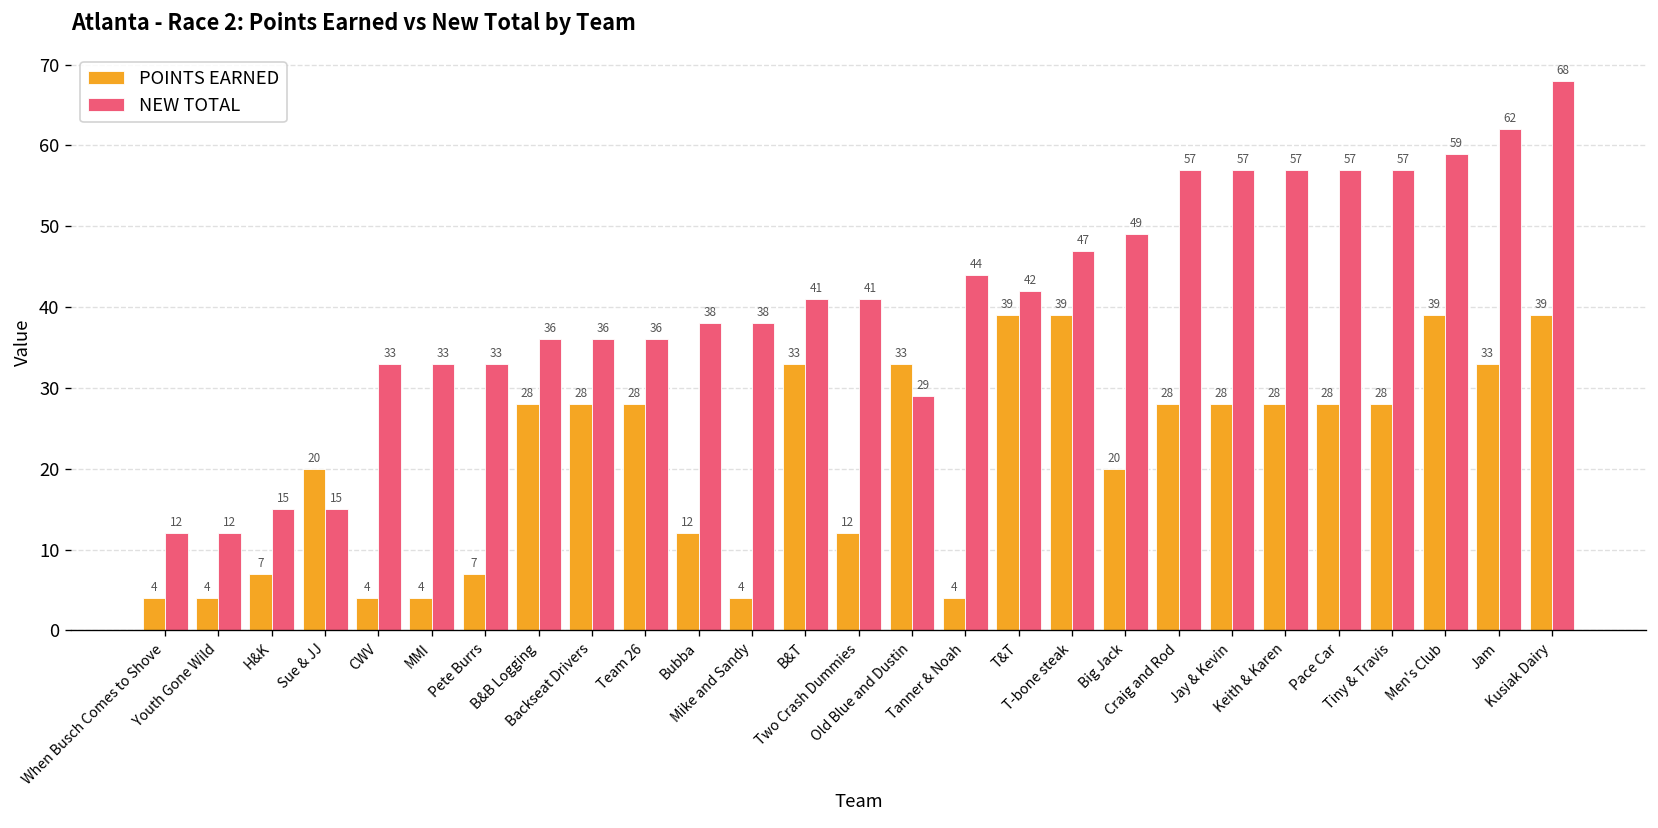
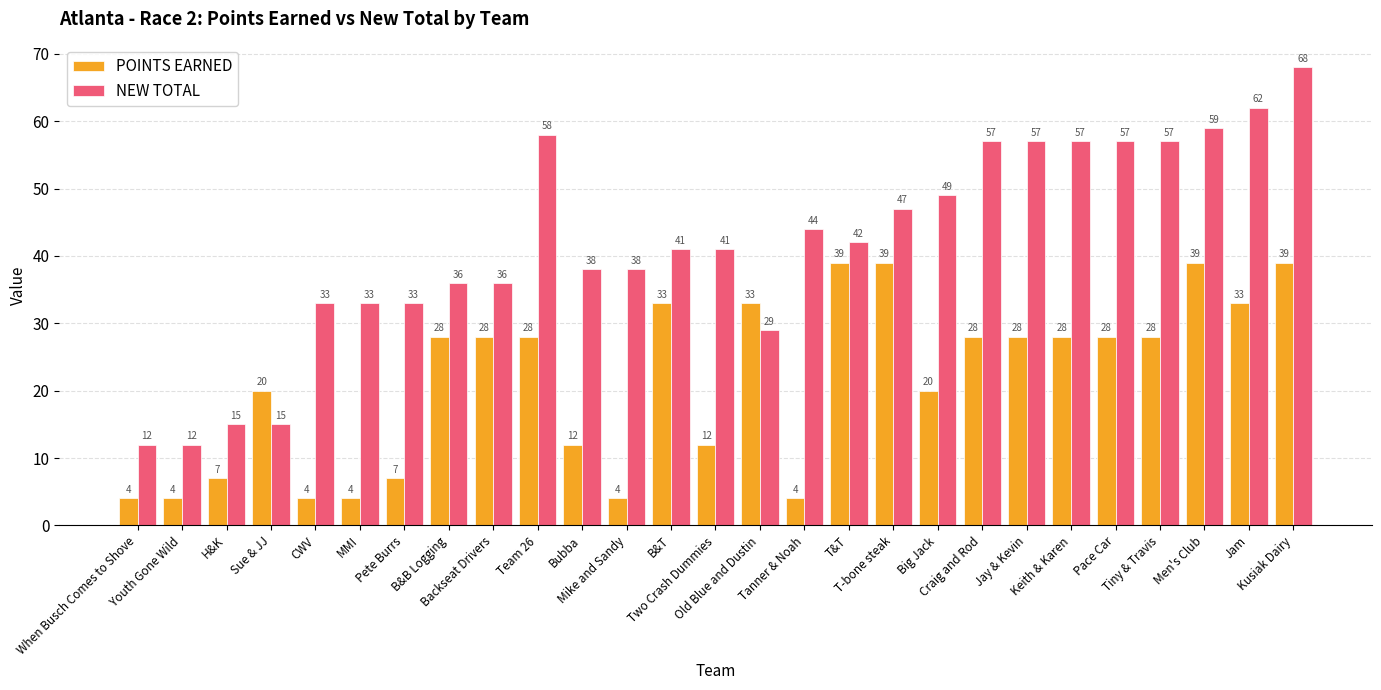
NEW TOTAL, Team 26: 36 -> 58
